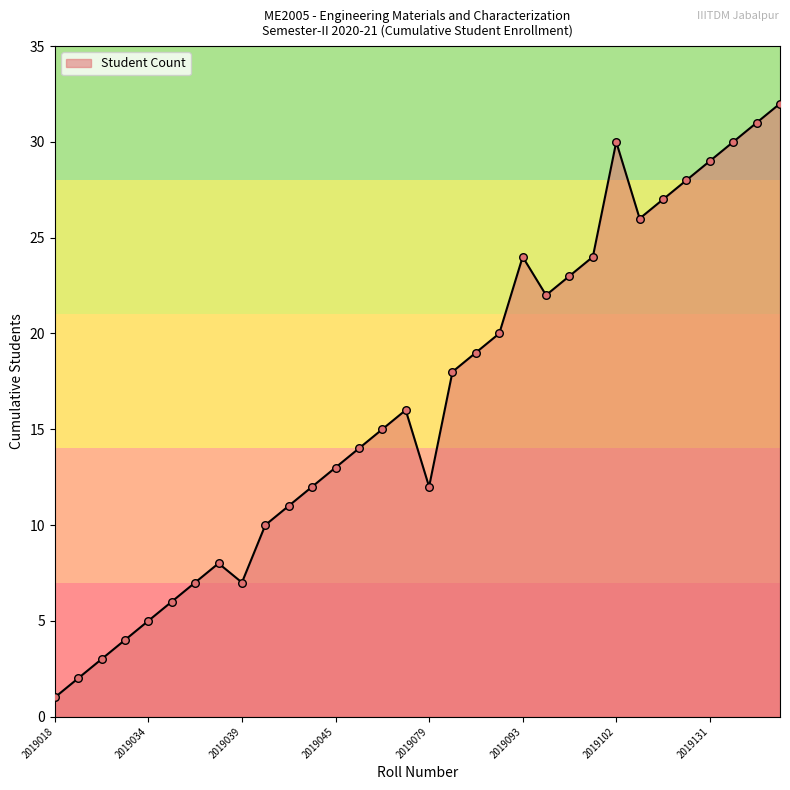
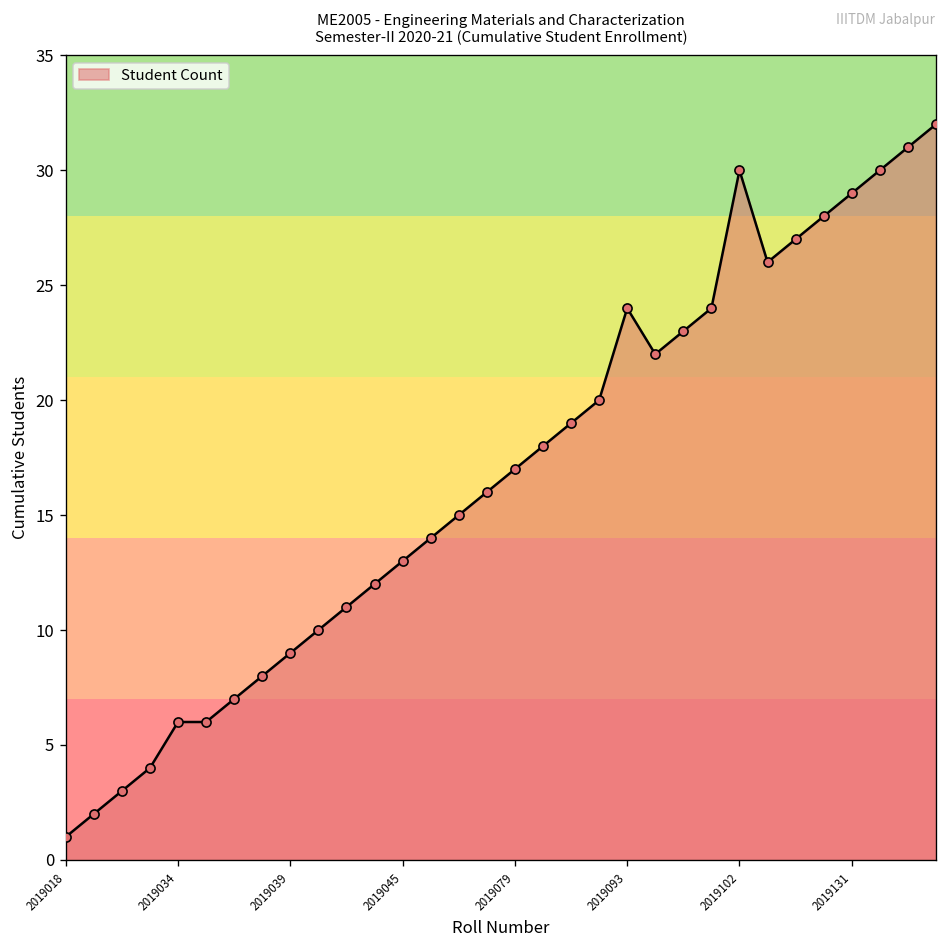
2019034: 5 -> 6
2019039: 7 -> 9
2019079: 12 -> 17
